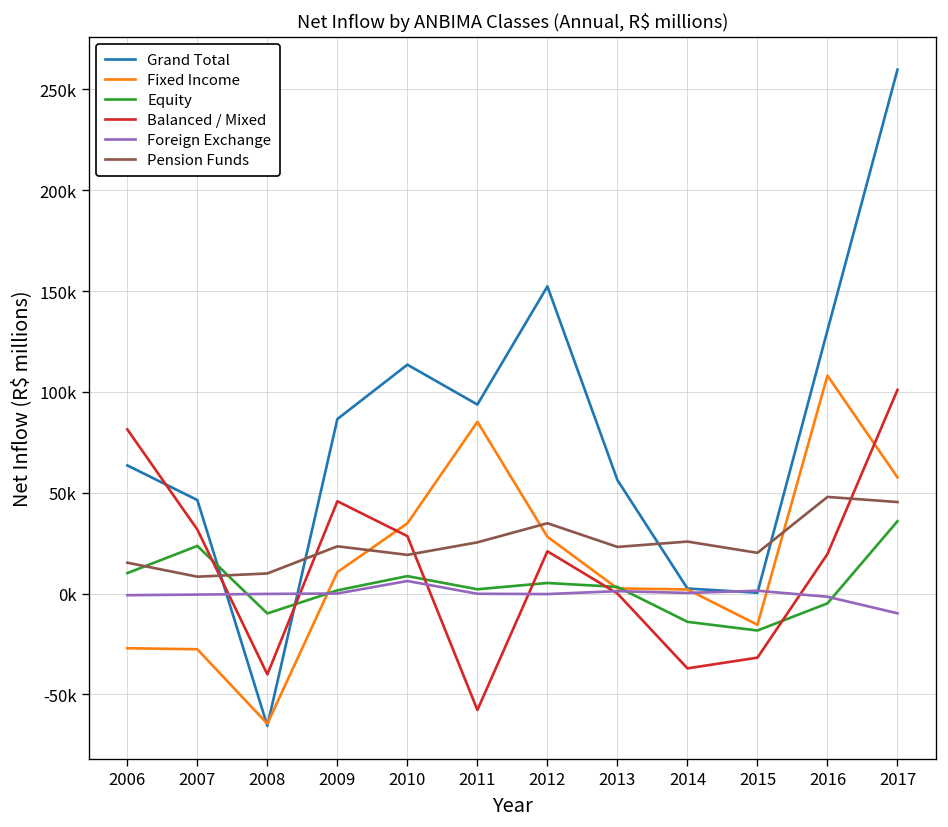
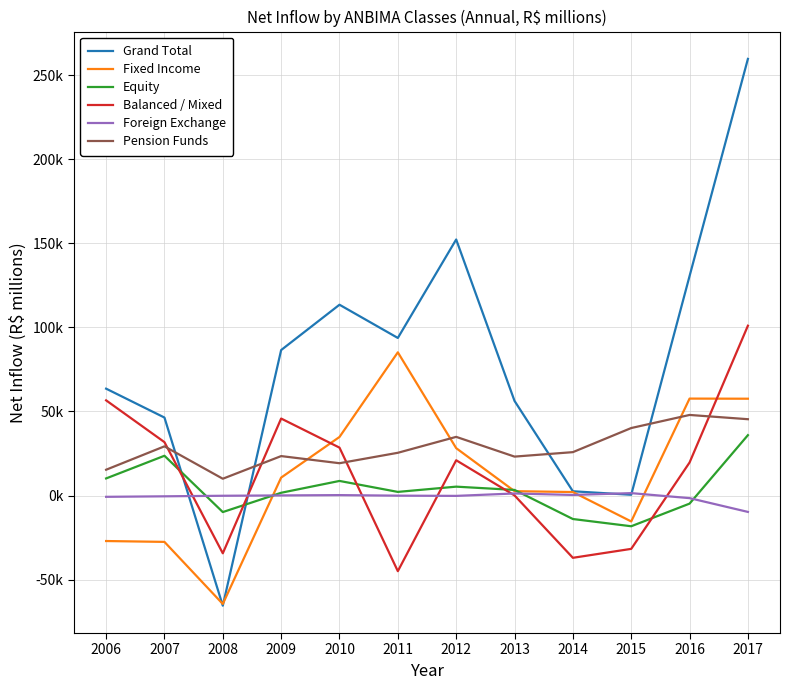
Balanced / Mixed, 2006: 81000 -> 57000
Pension Funds, 2007: 8000 -> 29000
Balanced / Mixed, 2008: -40000 -> -34000
Foreign Exchange, 2010: 6000 -> 0
Balanced / Mixed, 2011: -58000 -> -45000
Pension Funds, 2015: 20000 -> 40000
Fixed Income, 2016: 108000 -> 58000
